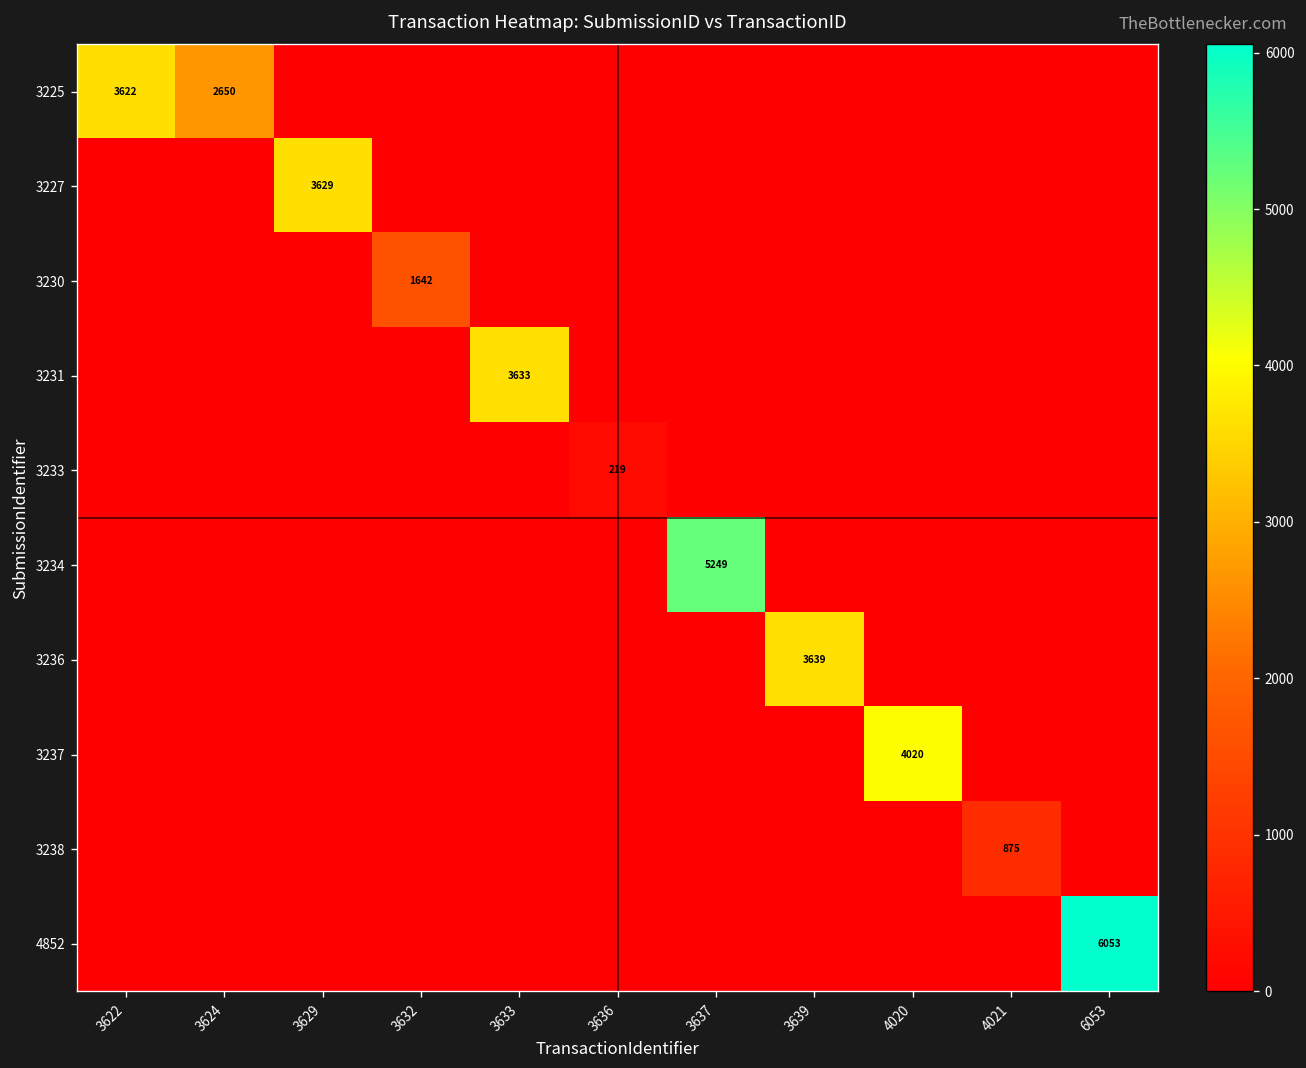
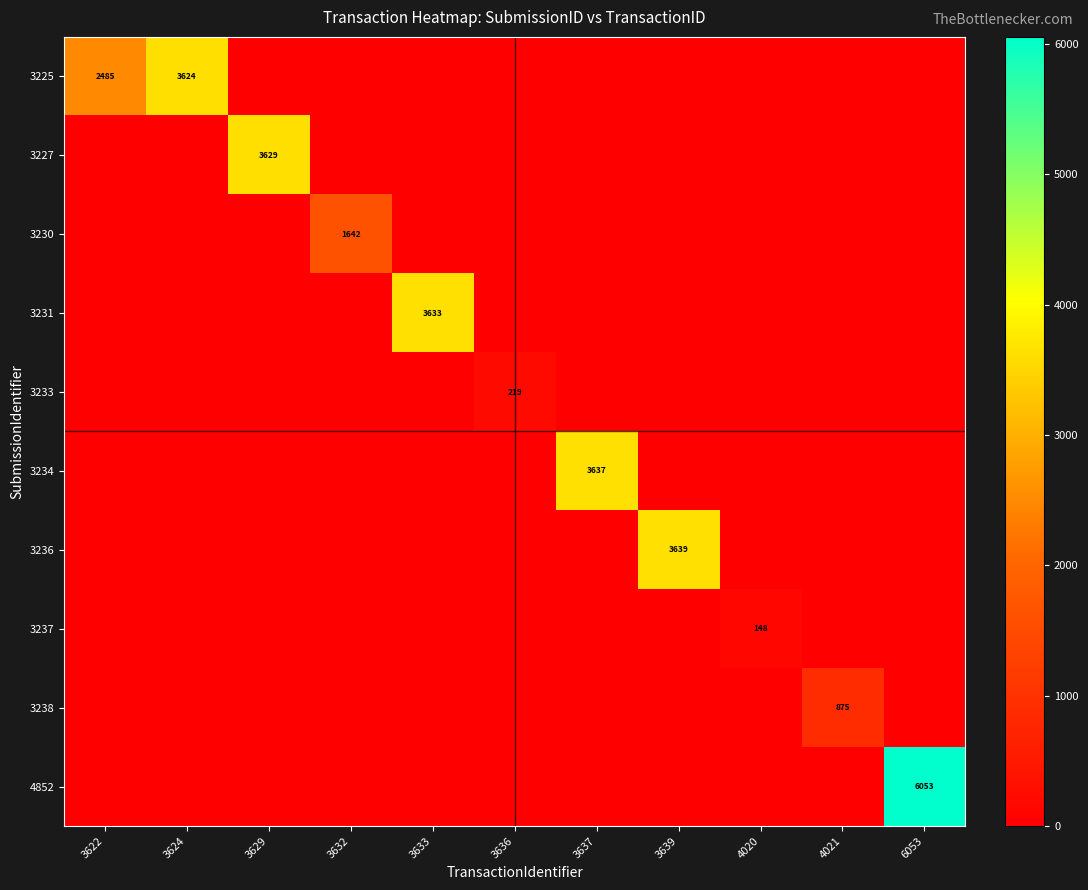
3225, 3622: 3622 -> 2485
3225, 3624: 2650 -> 3624
3234, 3637: 5249 -> 3637
3237, 4020: 4020 -> 148
